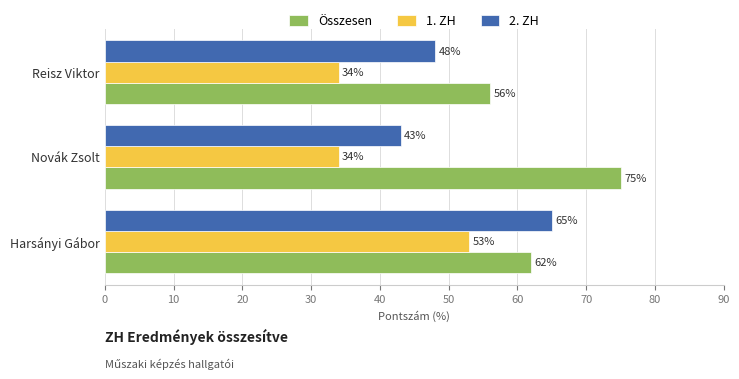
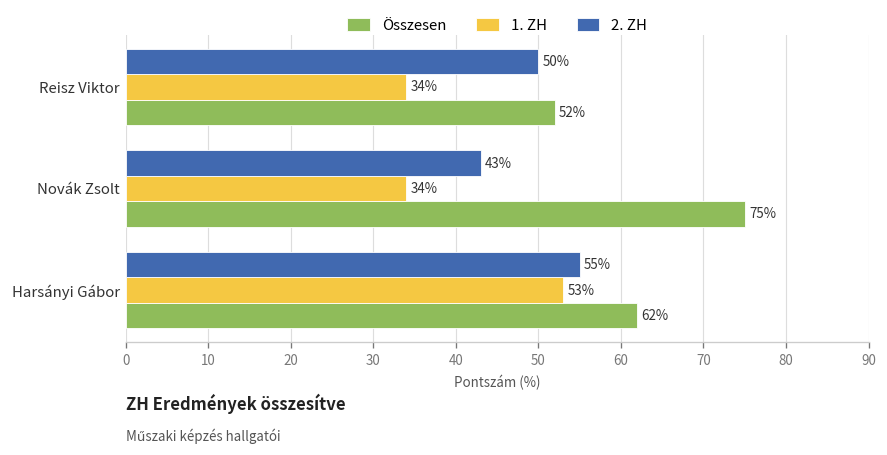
2. ZH, Reisz Viktor: 48% -> 50%
Összesen, Reisz Viktor: 56% -> 52%
2. ZH, Harsányi Gábor: 65% -> 55%
